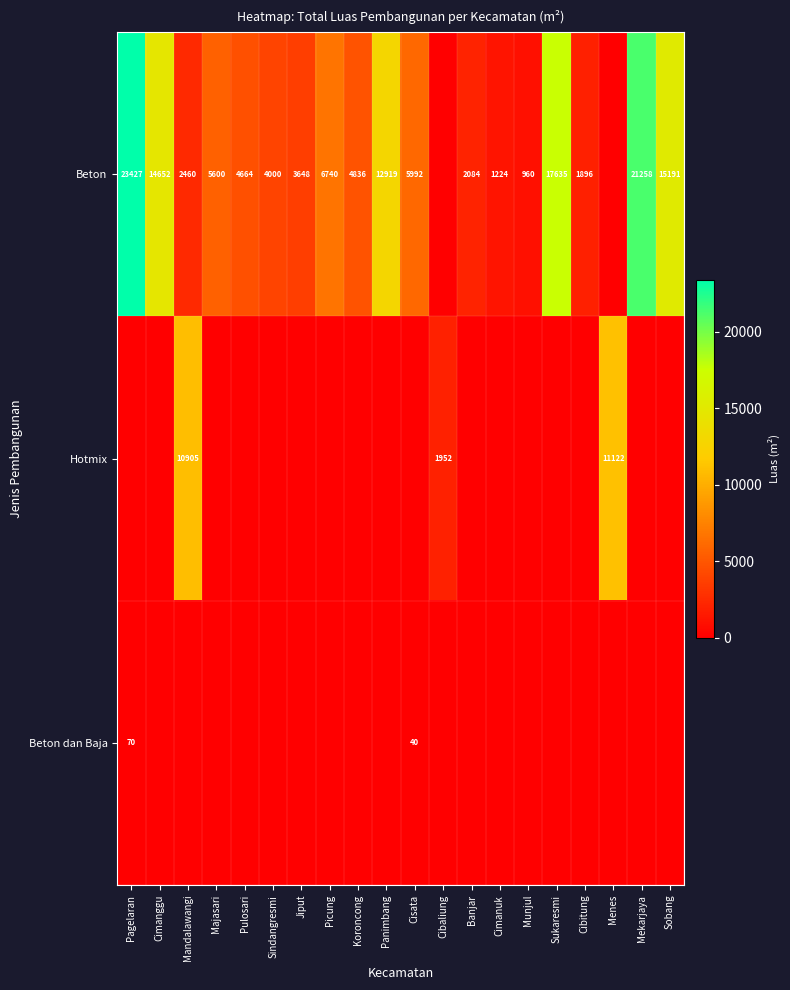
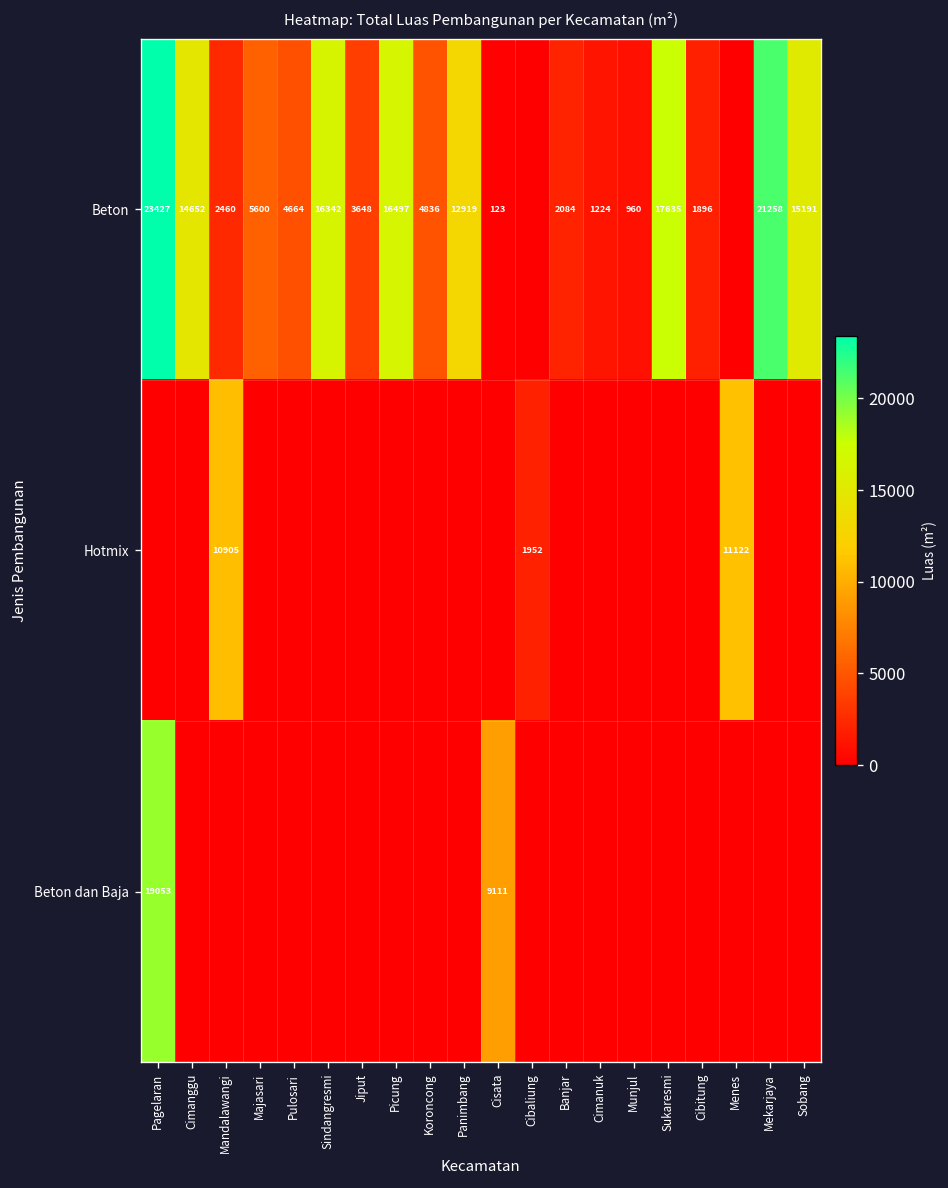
Beton, Sindangresmi: 4000 -> 16342
Beton, Picung: 6740 -> 16497
Beton, Cisata: 5992 -> 123
Beton dan Baja, Pagelaran: 70 -> 19053
Beton dan Baja, Cisata: 40 -> 9111
